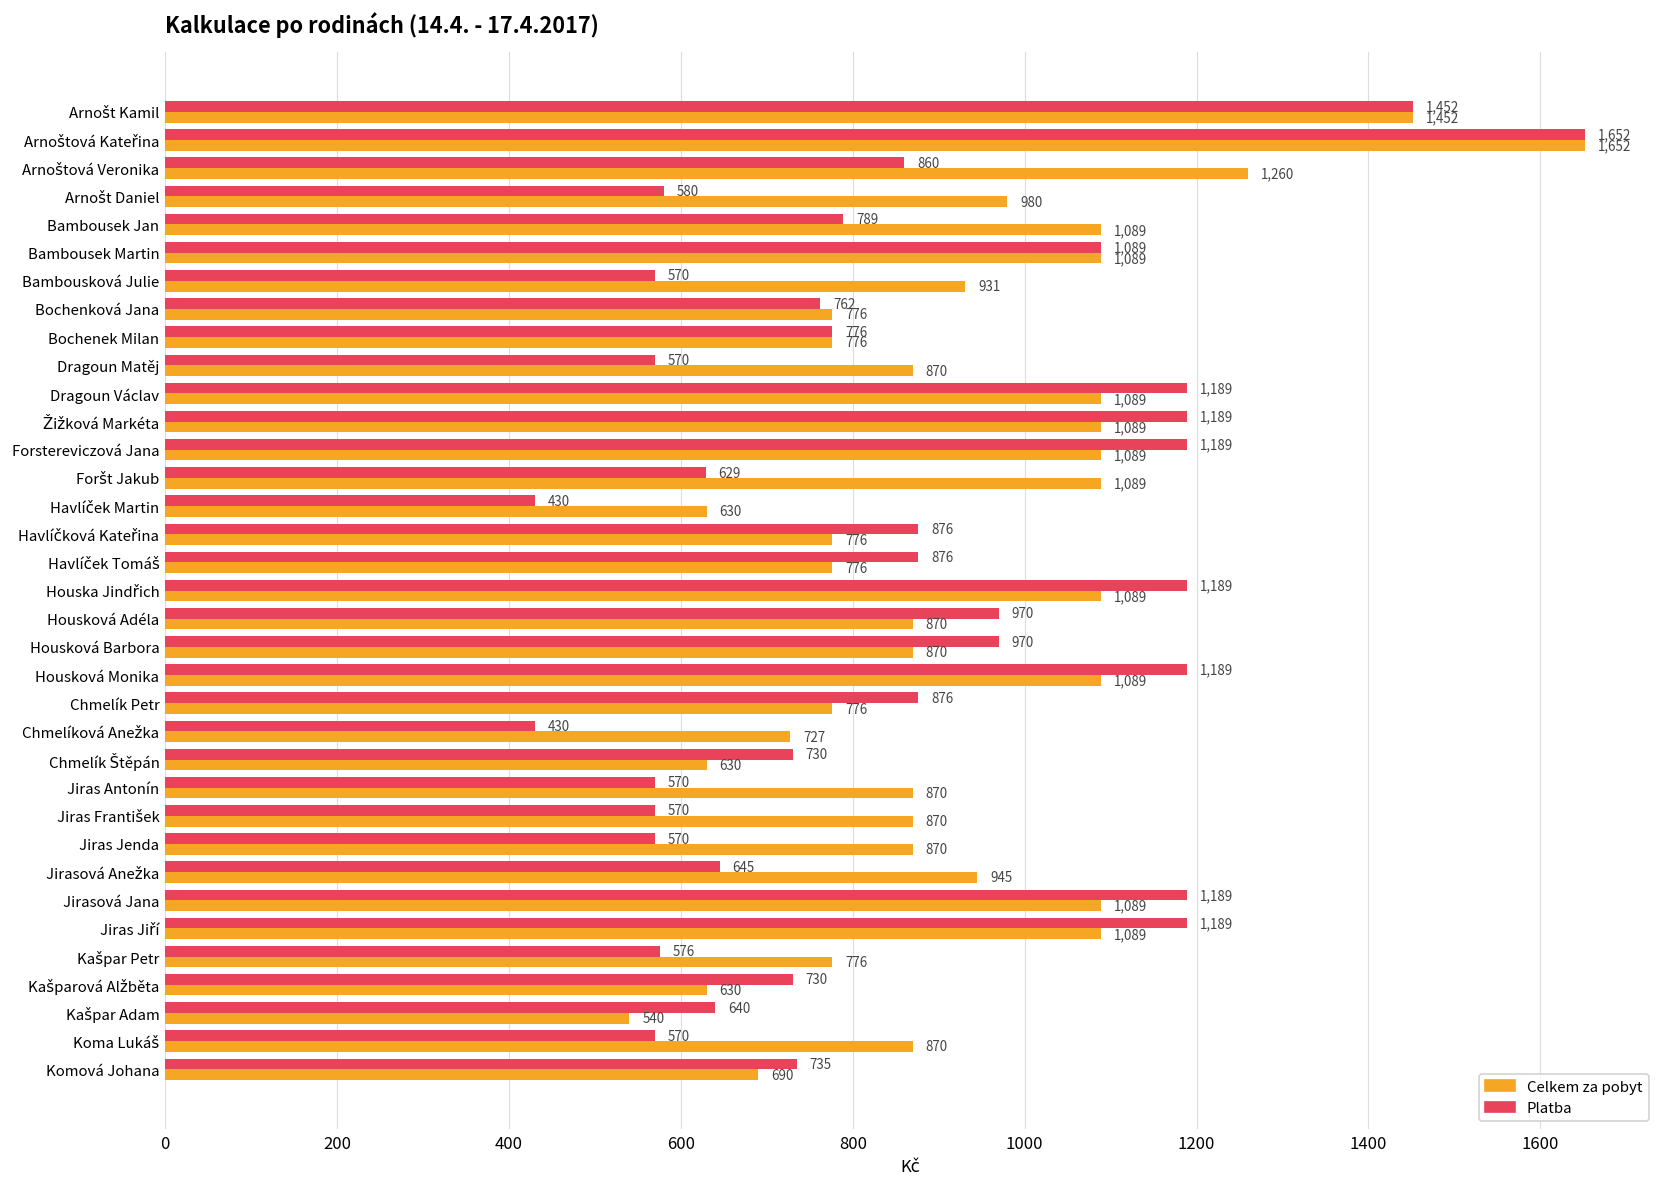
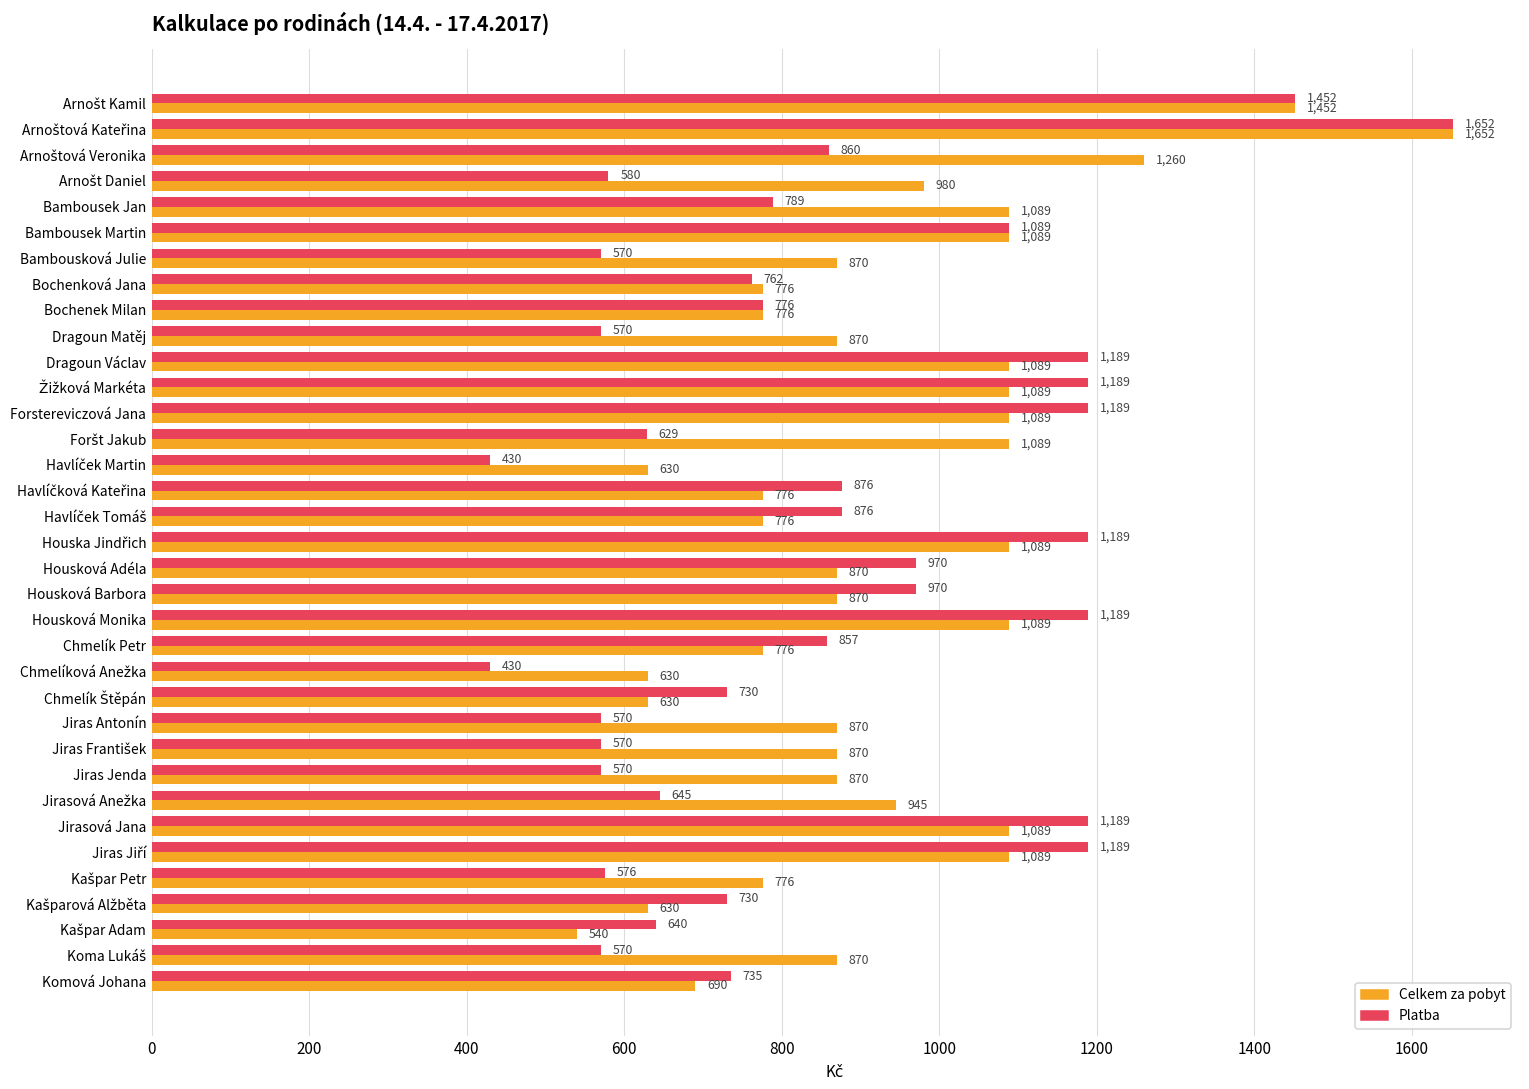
Celkem za pobyt, Bambousková Julie: 931 -> 870
Platba, Chmelík Petr: 876 -> 857
Celkem za pobyt, Chmelíková Anežka: 727 -> 630
